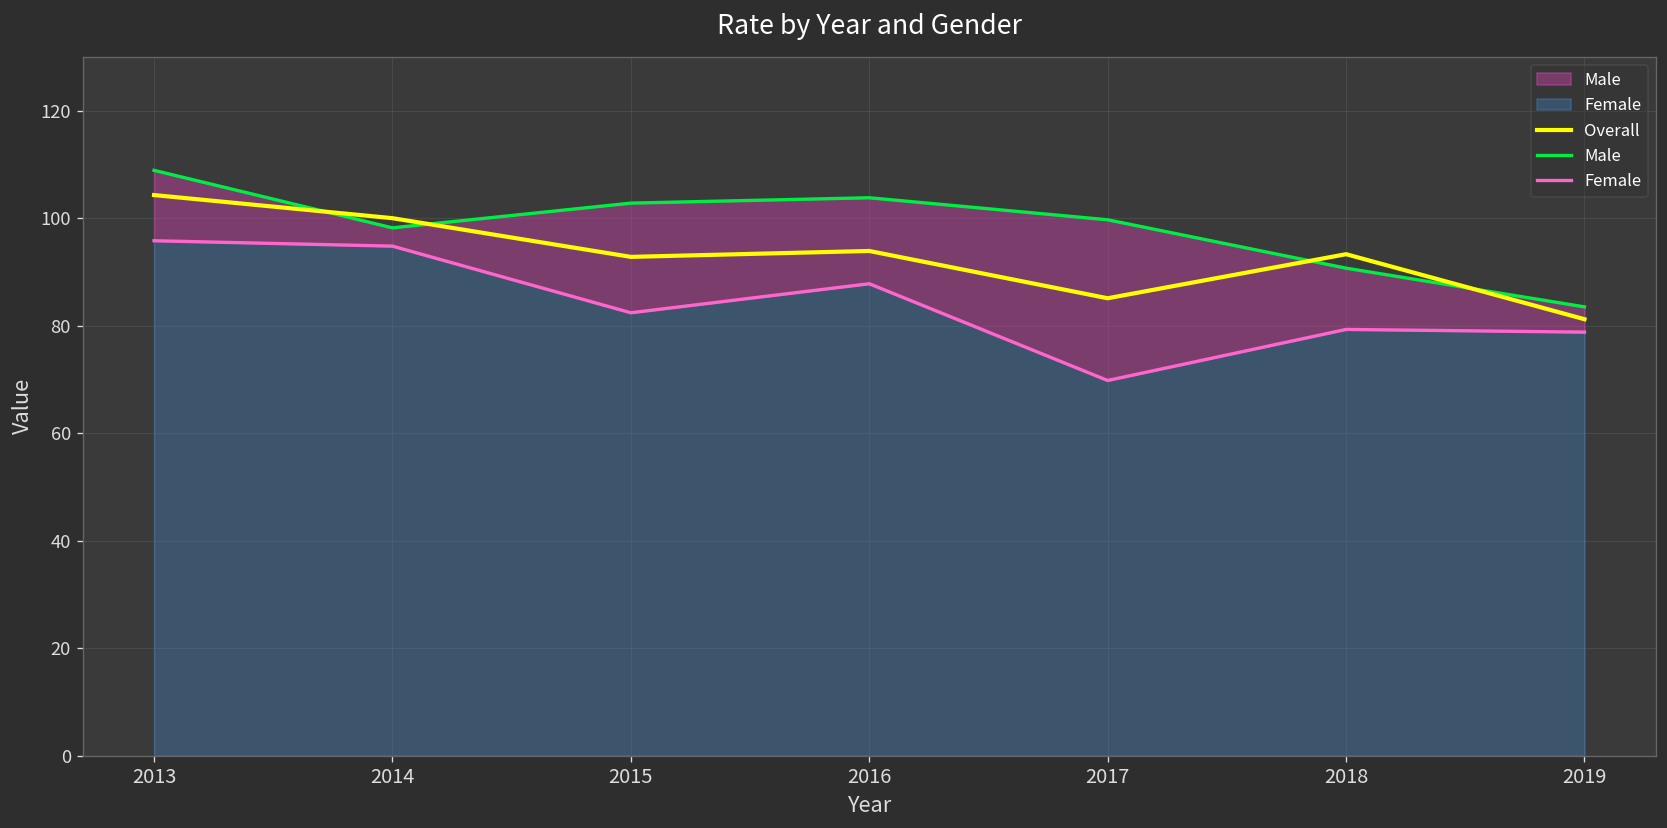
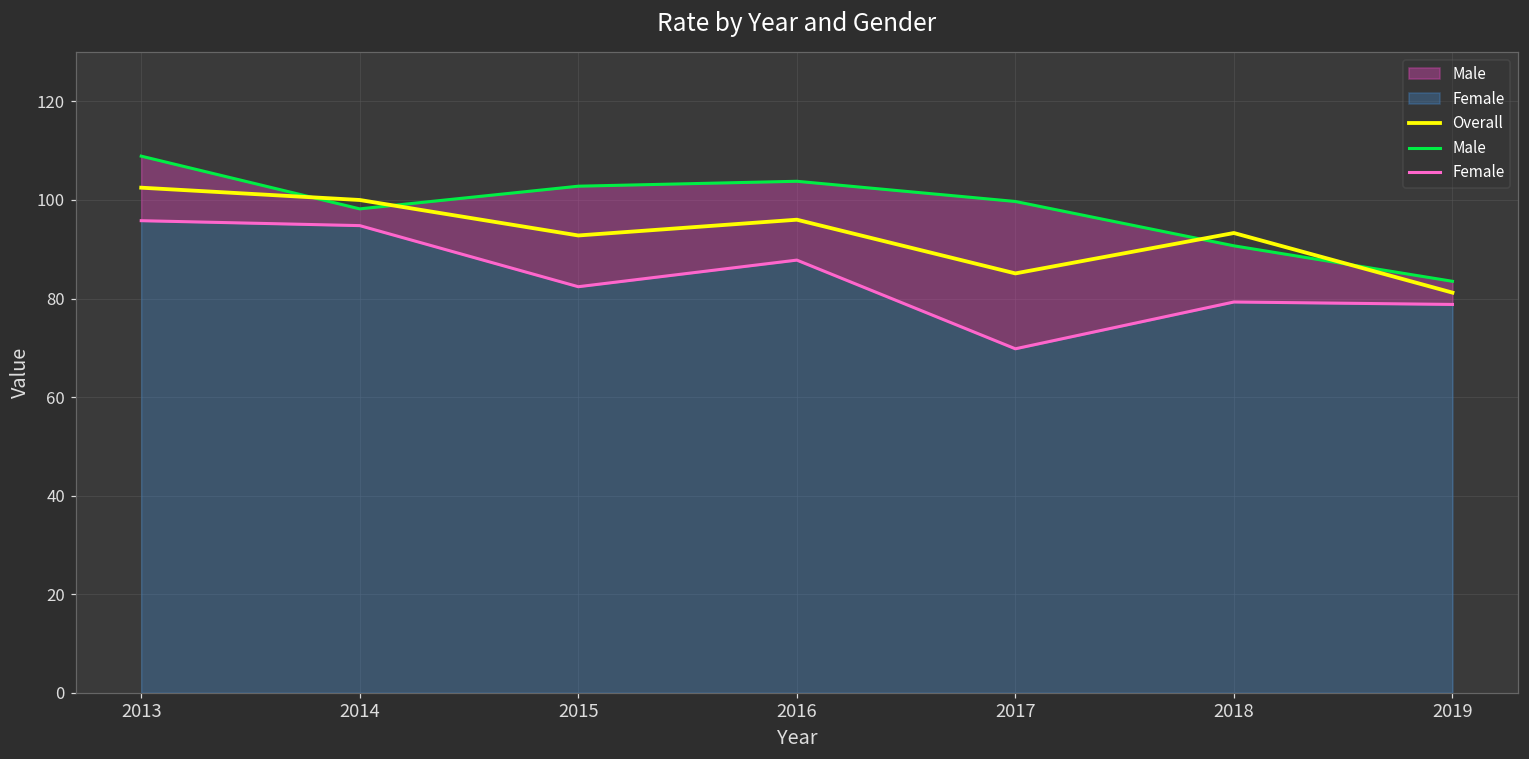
Overall, 2013: 104 -> 103
Overall, 2016: 94 -> 96
